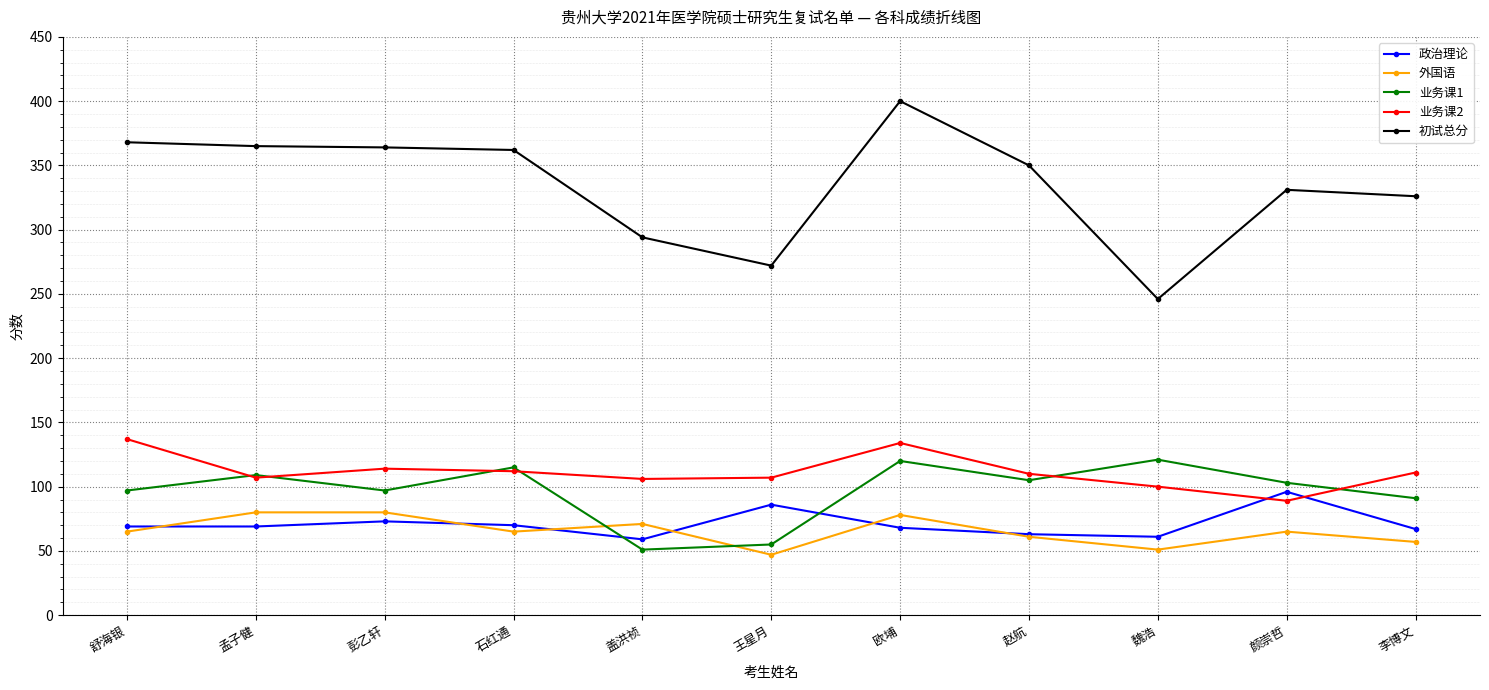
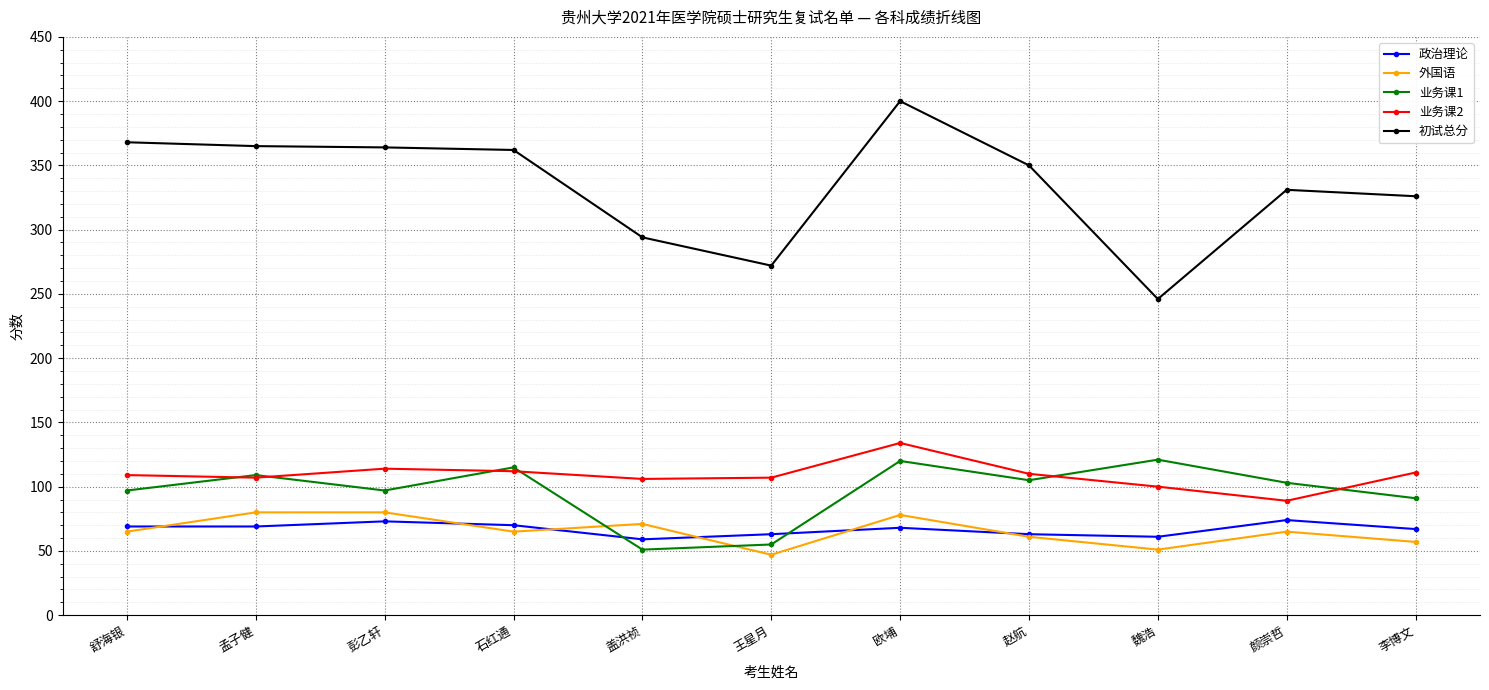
业务课2, 舒海银: 137 -> 109
政治理论, 王星月: 86 -> 63
政治理论, 颜崇哲: 96 -> 74
